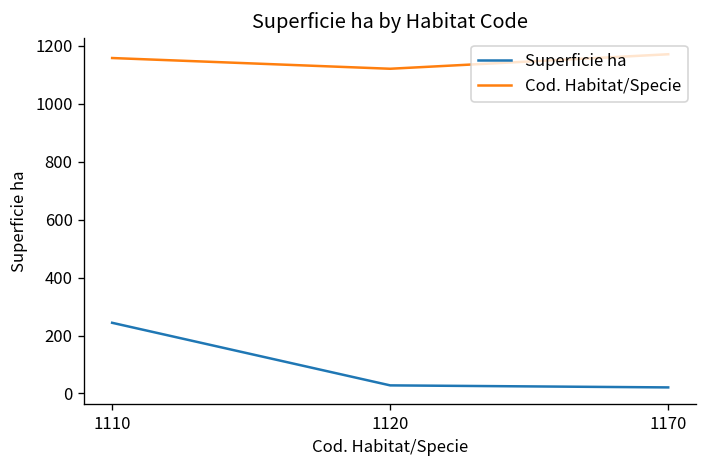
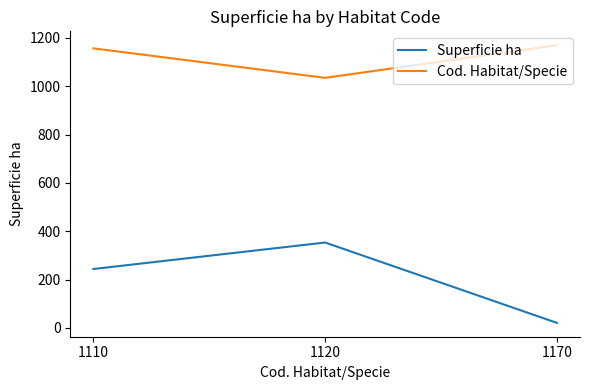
Superficie ha, 1120: 30 -> 350
Cod. Habitat/Specie, 1120: 1120 -> 1040
